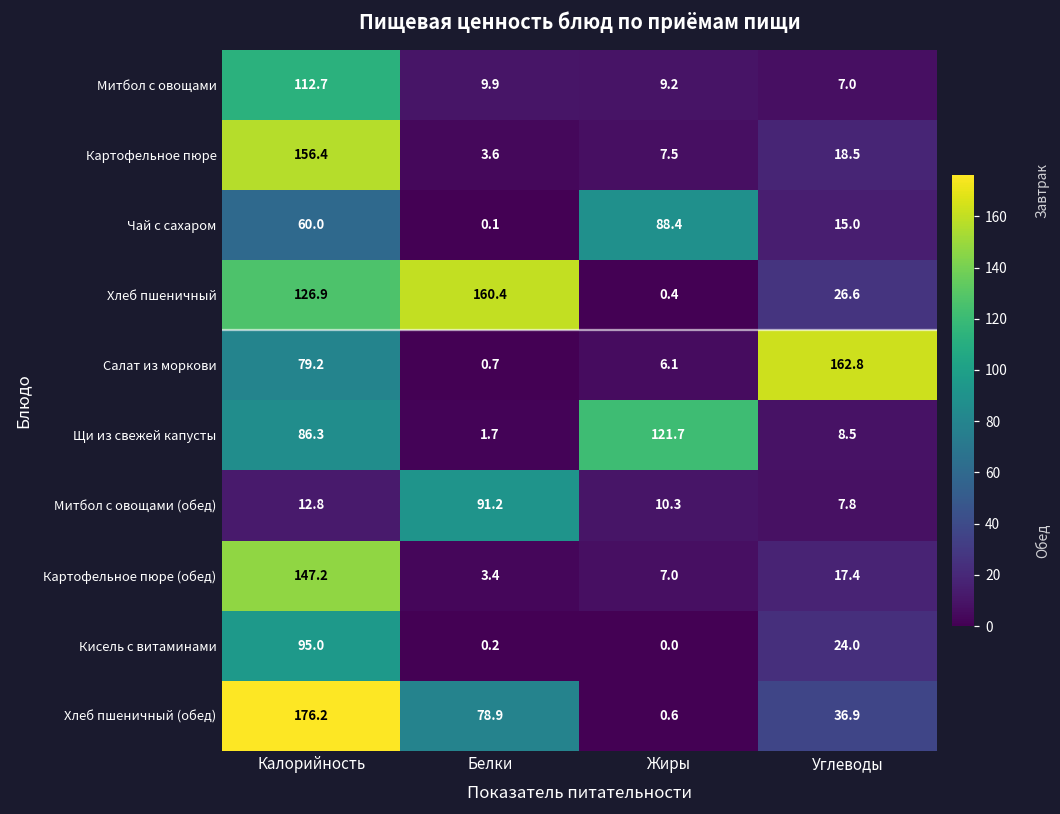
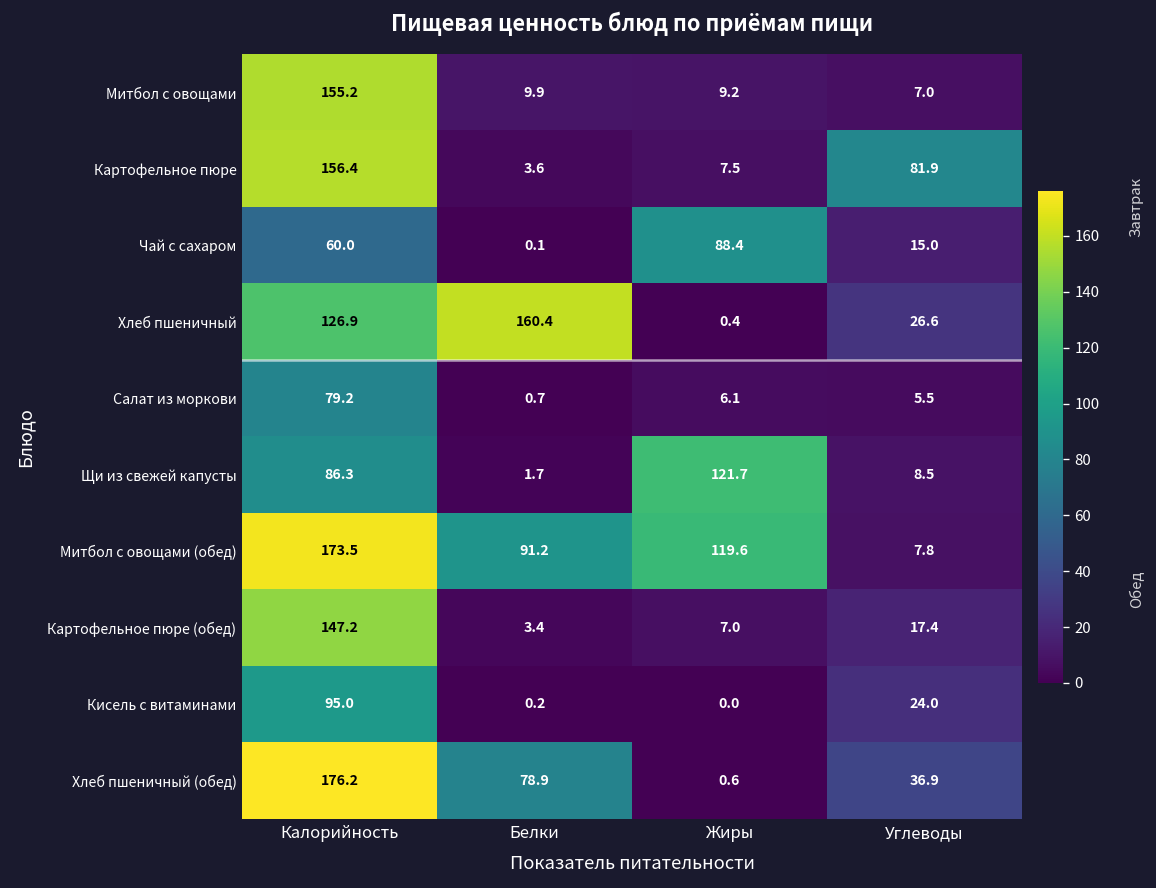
Митбол с овощами, Калорийность: 112.7 -> 155.2
Картофельное пюре, Углеводы: 18.5 -> 81.9
Салат из моркови, Углеводы: 162.8 -> 5.5
Митбол с овощами (обед), Калорийность: 12.8 -> 173.5
Митбол с овощами (обед), Жиры: 10.3 -> 119.6
